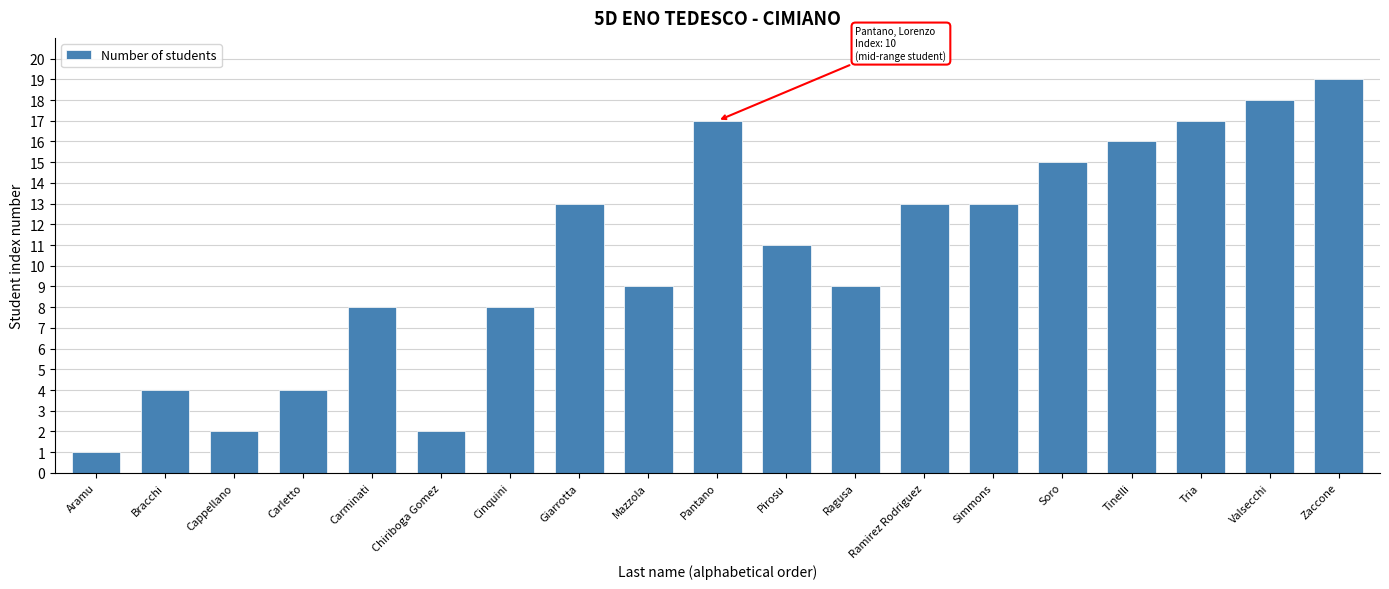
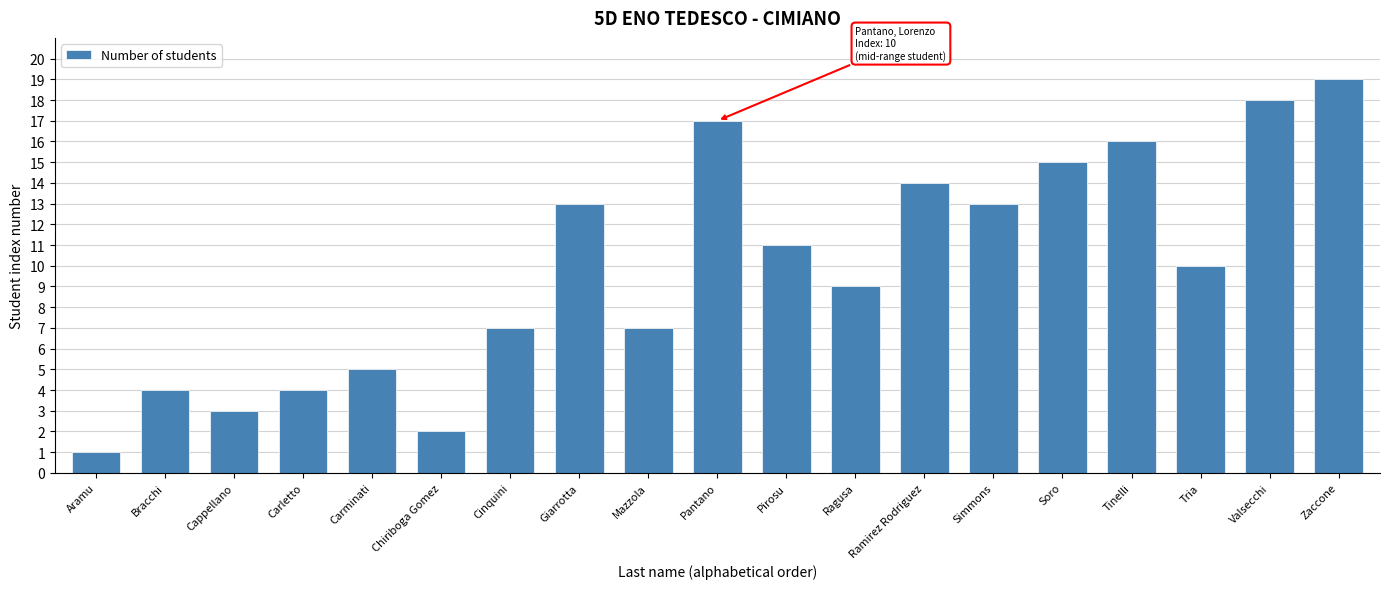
Cappellano: 2 -> 3
Carminati: 8 -> 5
Cinquini: 8 -> 7
Mazzola: 9 -> 7
Ramirez Rodriguez: 13 -> 14
Tria: 17 -> 10
